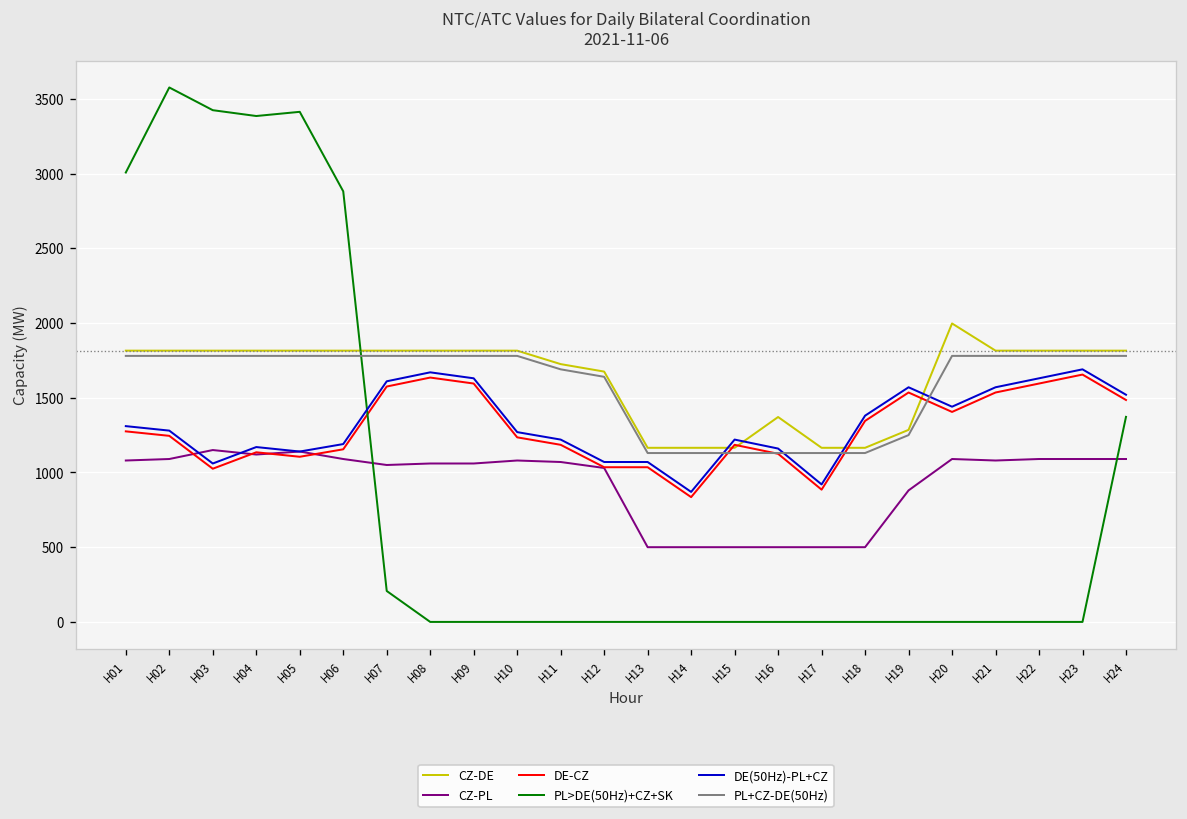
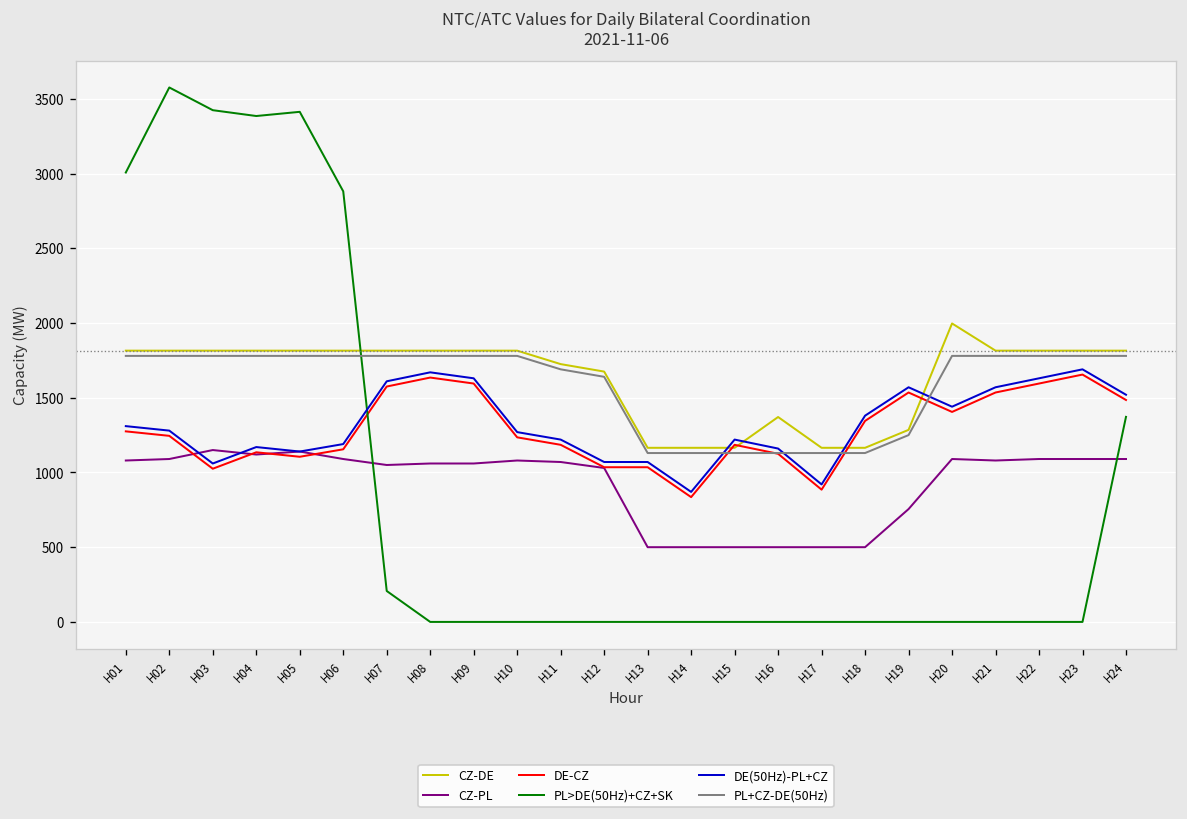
CZ-PL, H19: 880 -> 760
